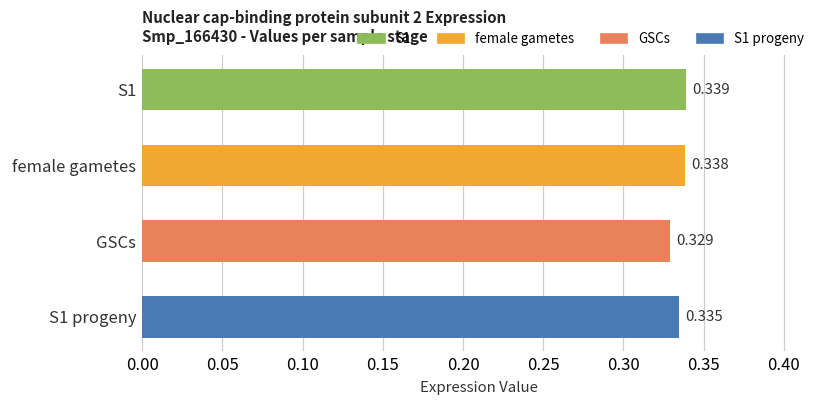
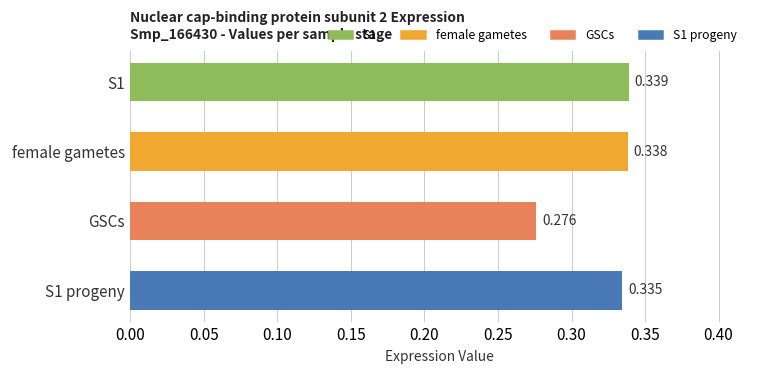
GSCs: 0.329 -> 0.276
